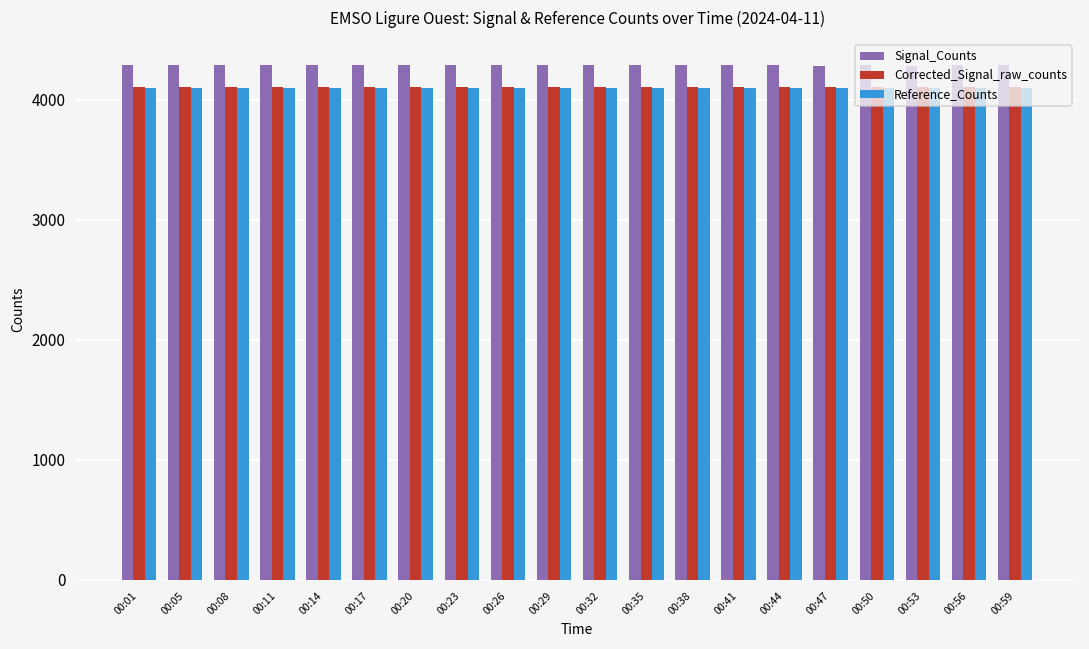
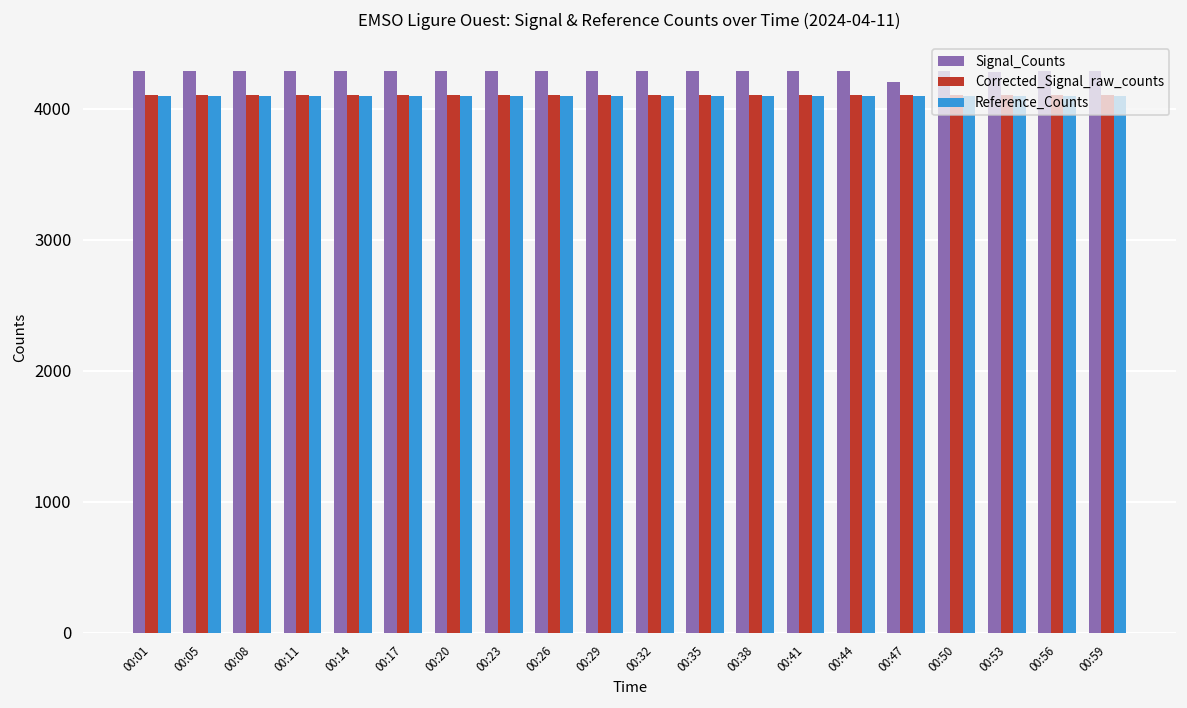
Signal_Counts, 00:47: 4290 -> 4210
